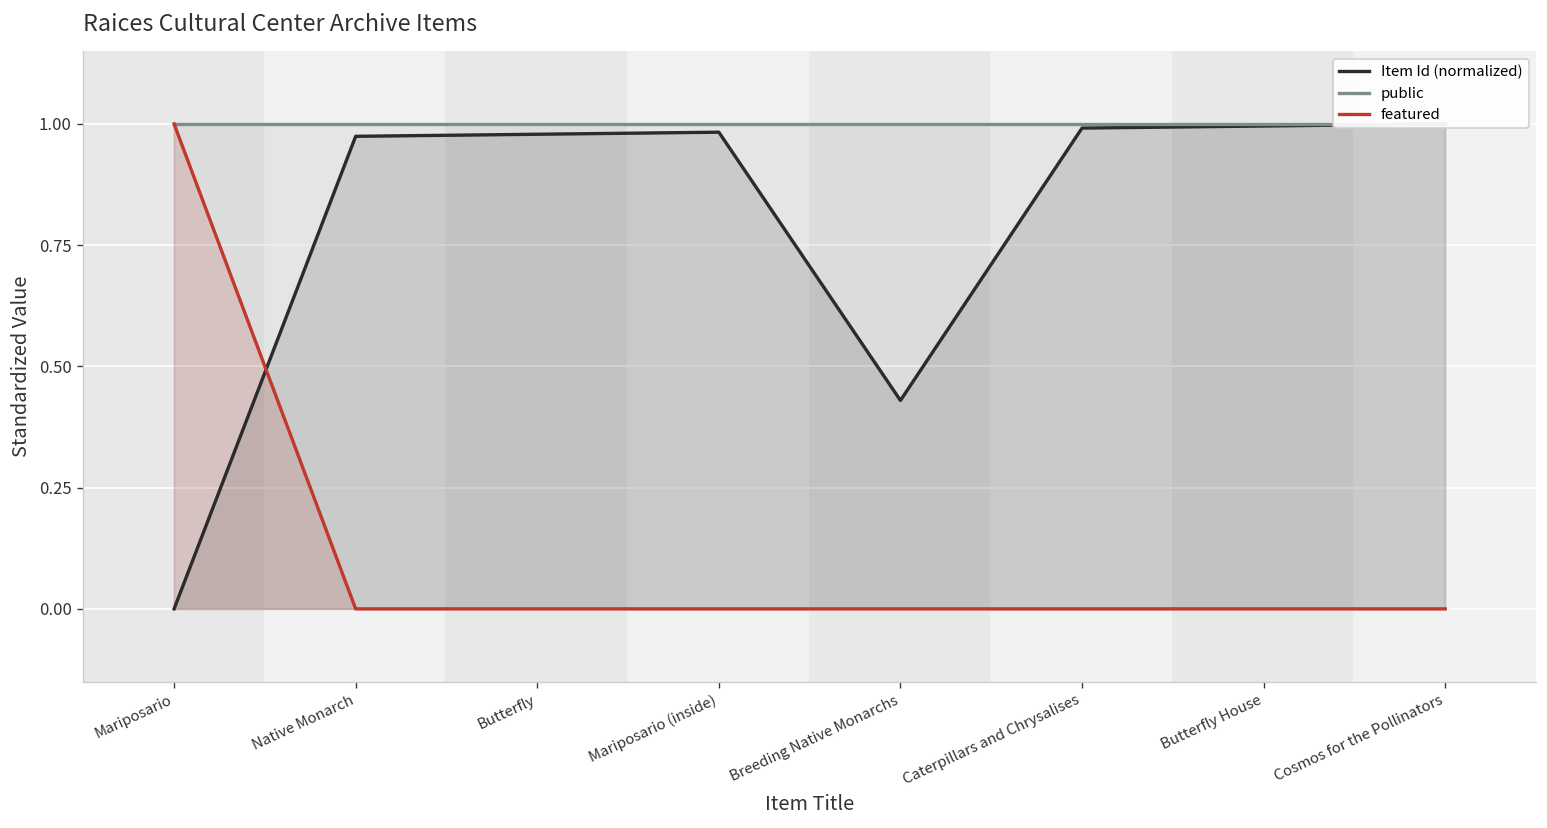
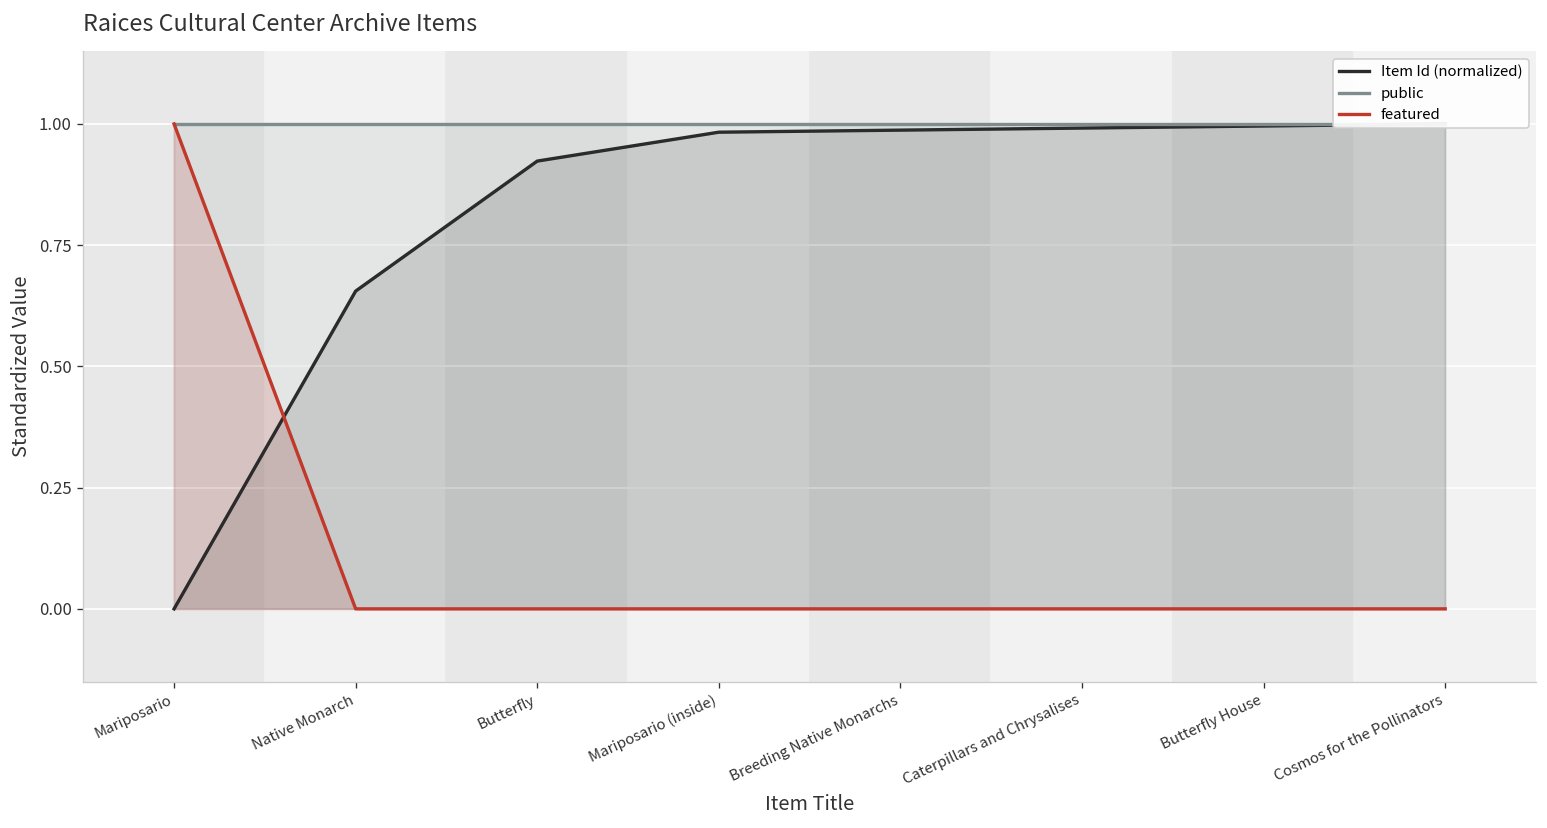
Item Id (normalized), Native Monarch: 0.97 -> 0.66
Item Id (normalized), Butterfly: 0.98 -> 0.92
Item Id (normalized), Breeding Native Monarchs: 0.43 -> 0.99
